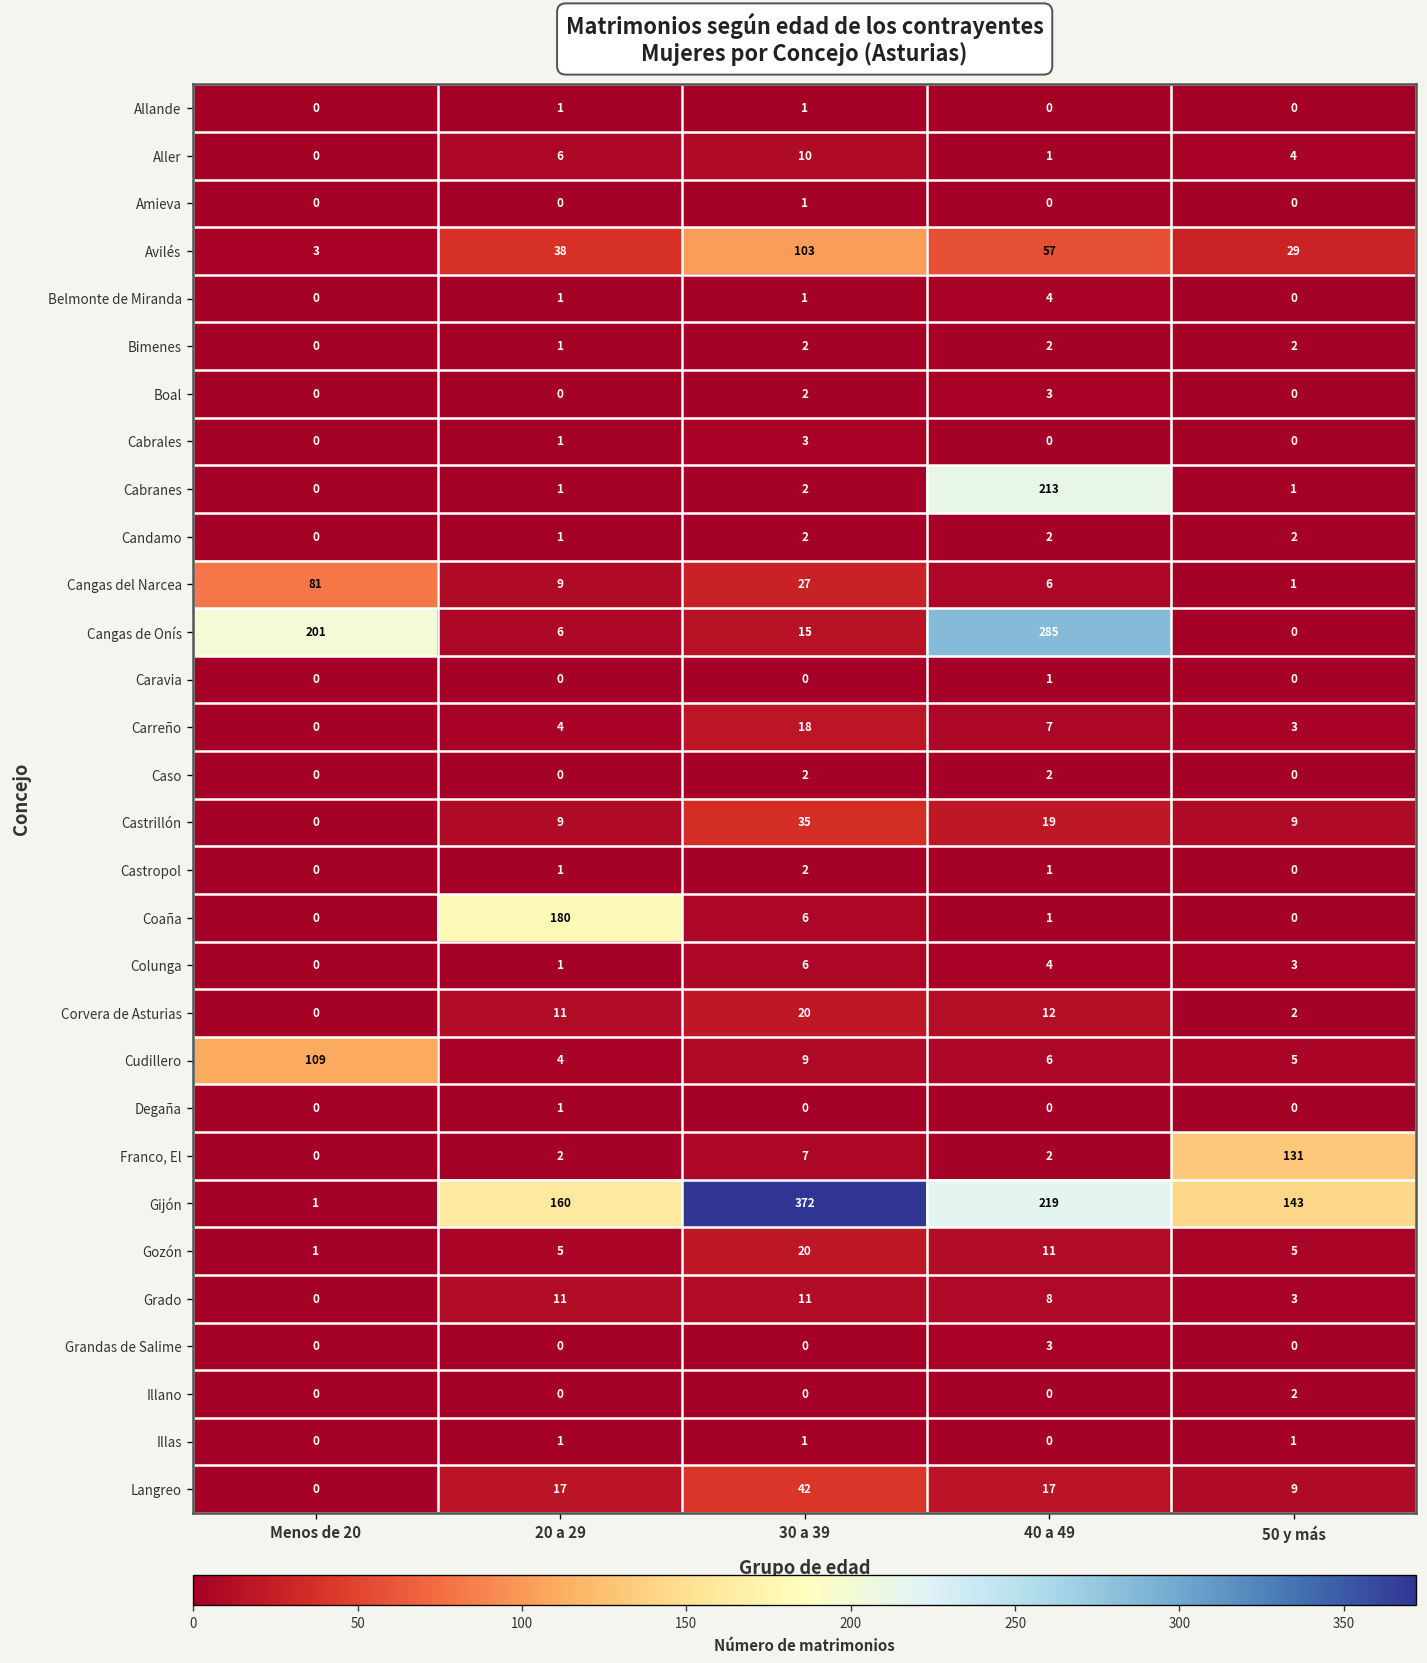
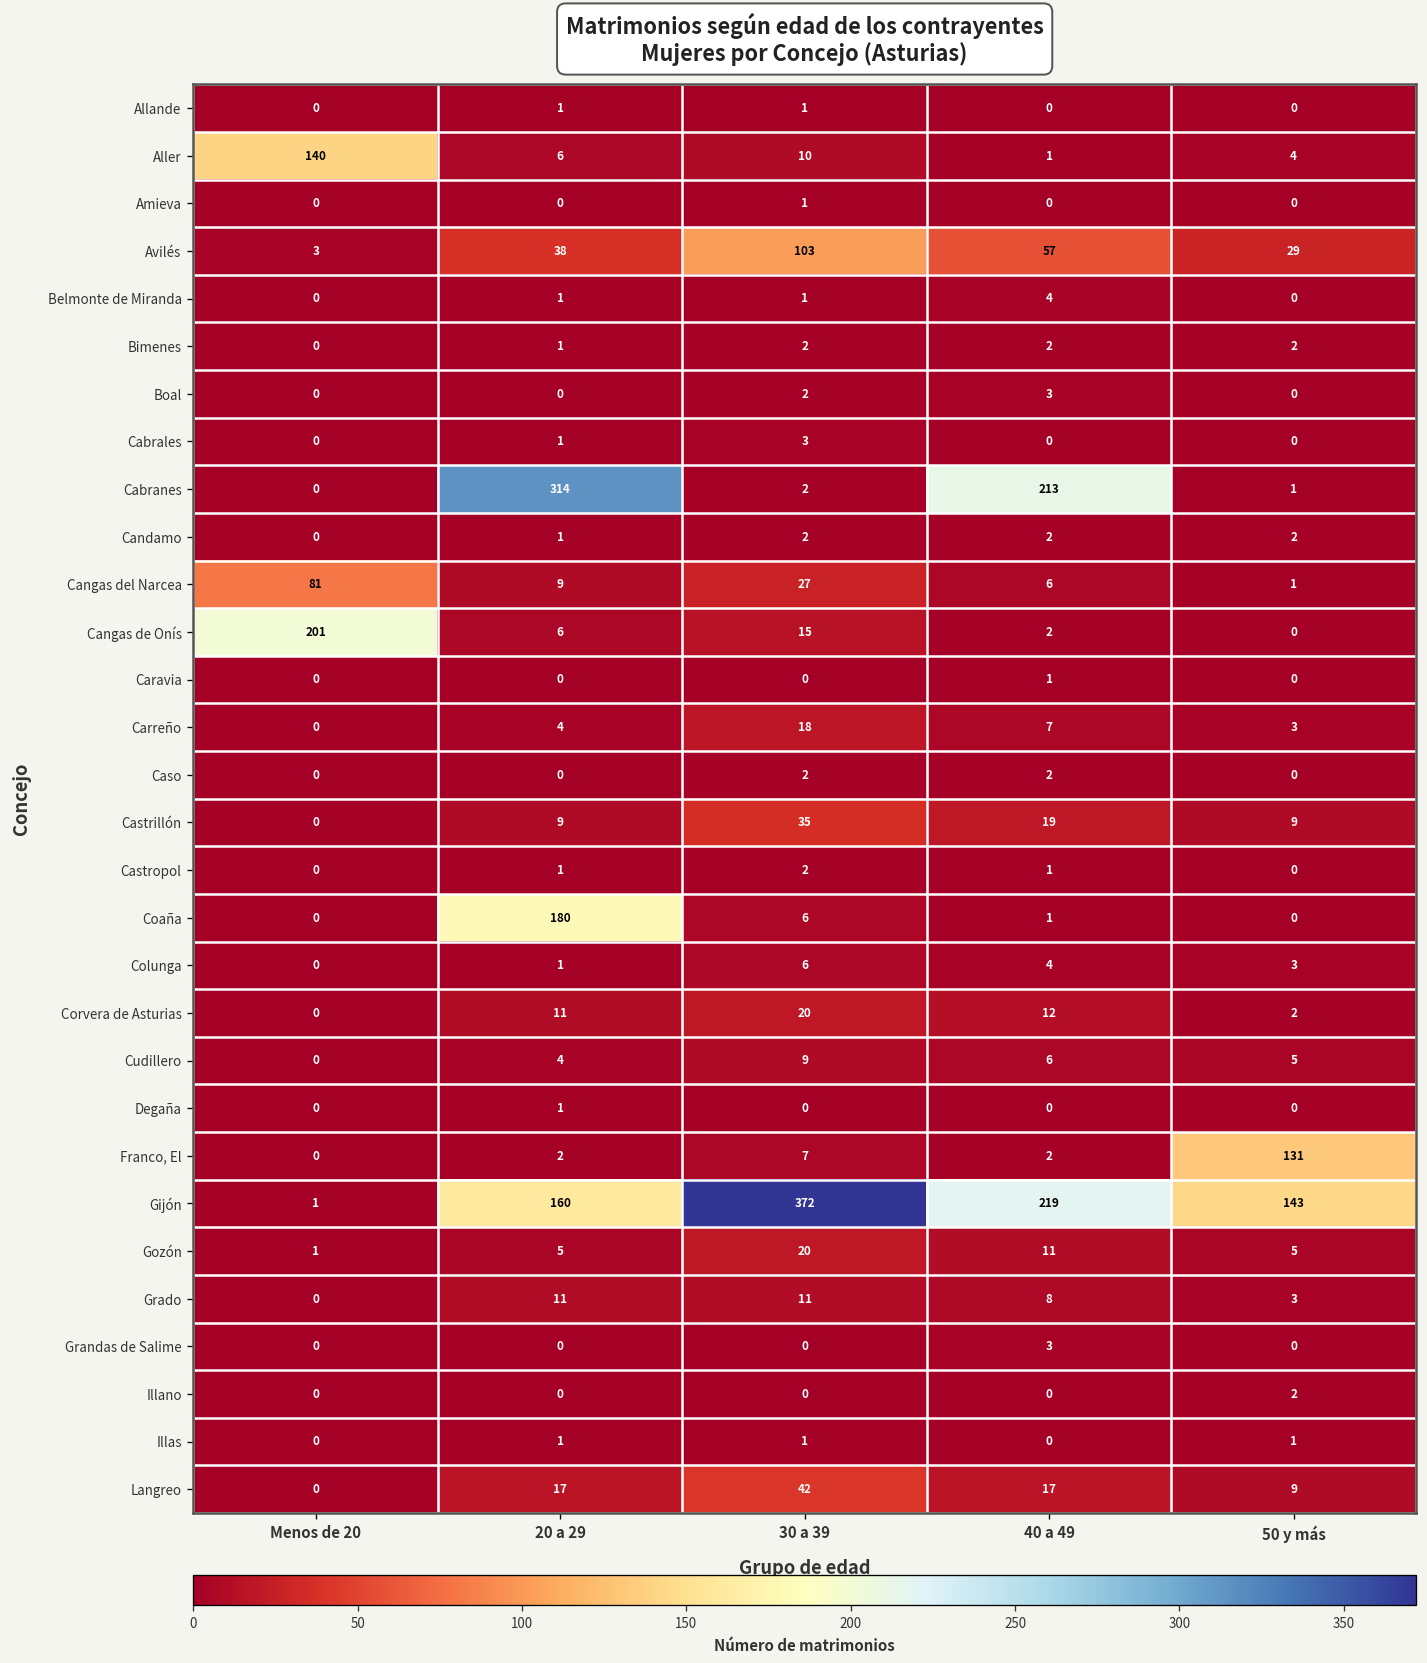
Aller, Menos de 20: 0 -> 140
Cabranes, 20 a 29: 1 -> 314
Cangas de Onís, 40 a 49: 285 -> 2
Cudillero, Menos de 20: 109 -> 0
